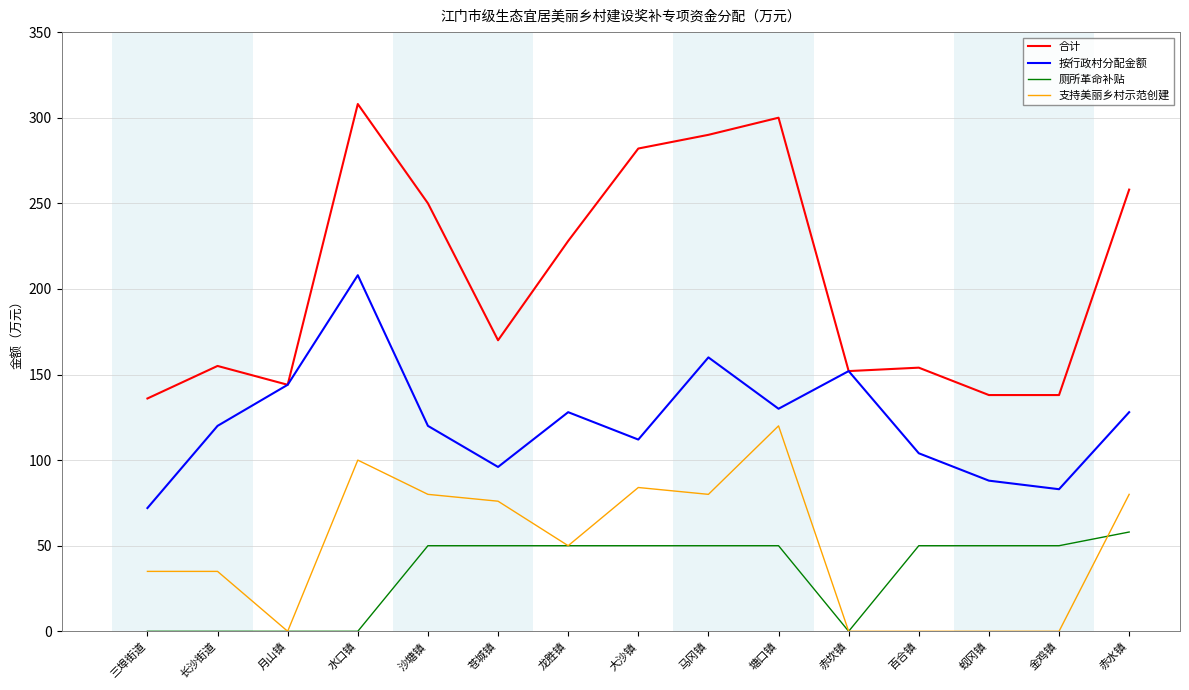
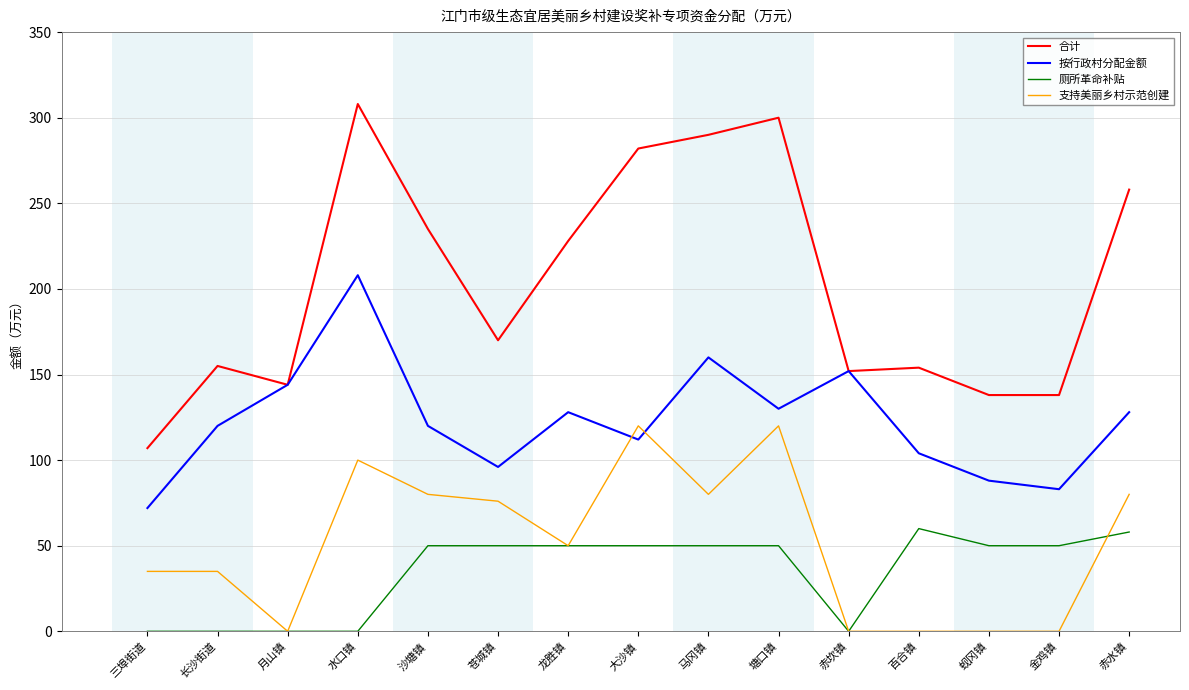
合计, 三埠街道: 136 -> 107
合计, 沙塘镇: 250 -> 235
支持美丽乡村示范创建, 大沙镇: 84 -> 120
厕所革命补贴, 百合镇: 50 -> 60
